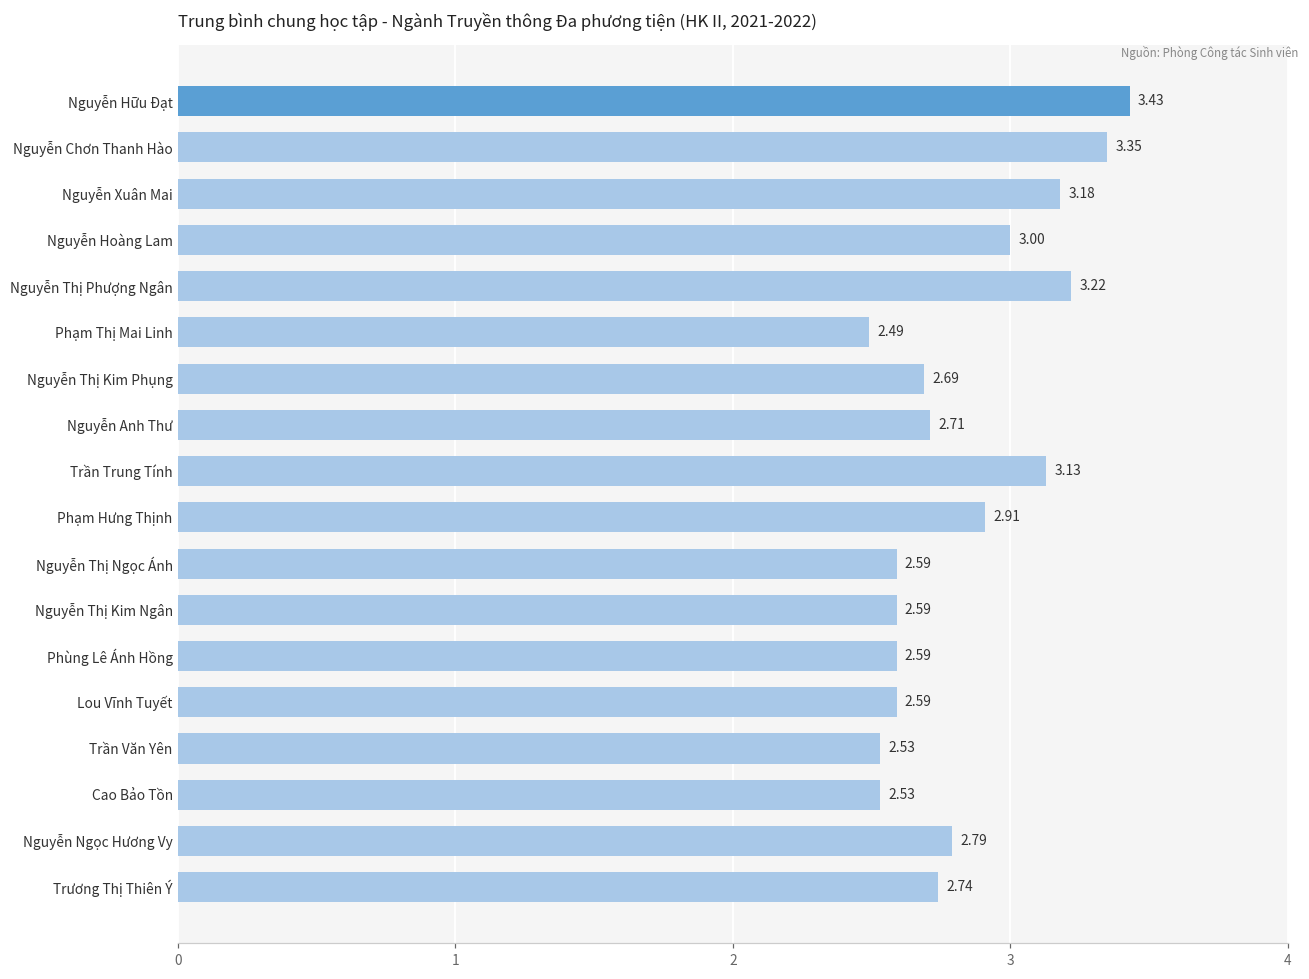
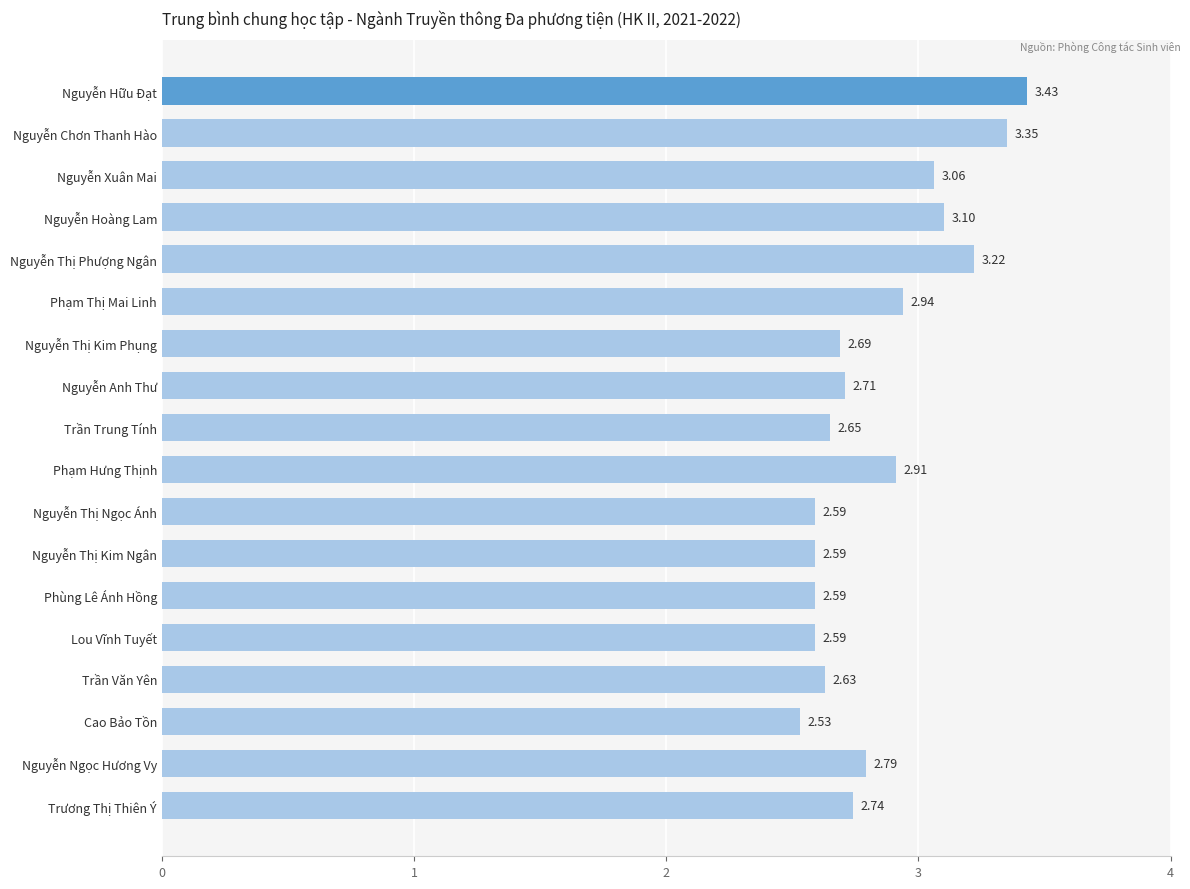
Nguyễn Xuân Mai: 3.18 -> 3.06
Nguyễn Hoàng Lam: 3.00 -> 3.10
Phạm Thị Mai Linh: 2.49 -> 2.94
Trần Trung Tính: 3.13 -> 2.65
Trần Văn Yên: 2.53 -> 2.63
